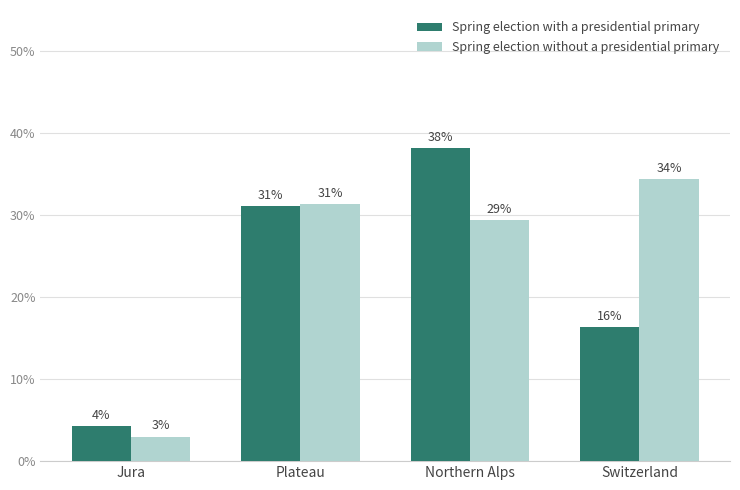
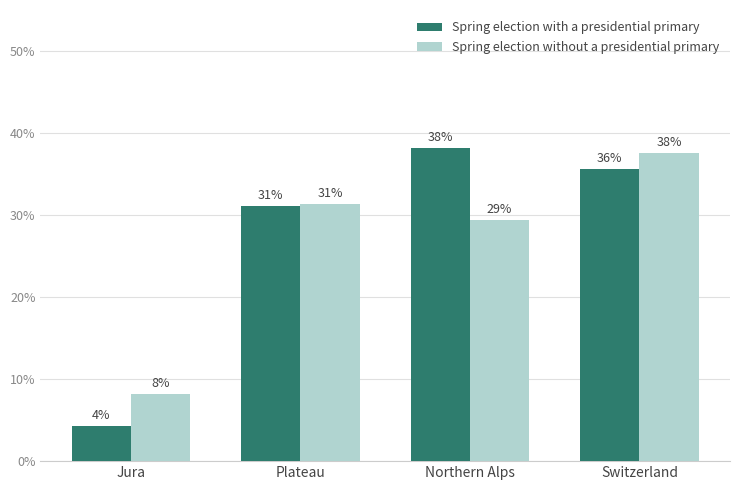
Spring election without a presidential primary, Jura: 3% -> 8%
Spring election with a presidential primary, Switzerland: 16% -> 36%
Spring election without a presidential primary, Switzerland: 34% -> 38%
